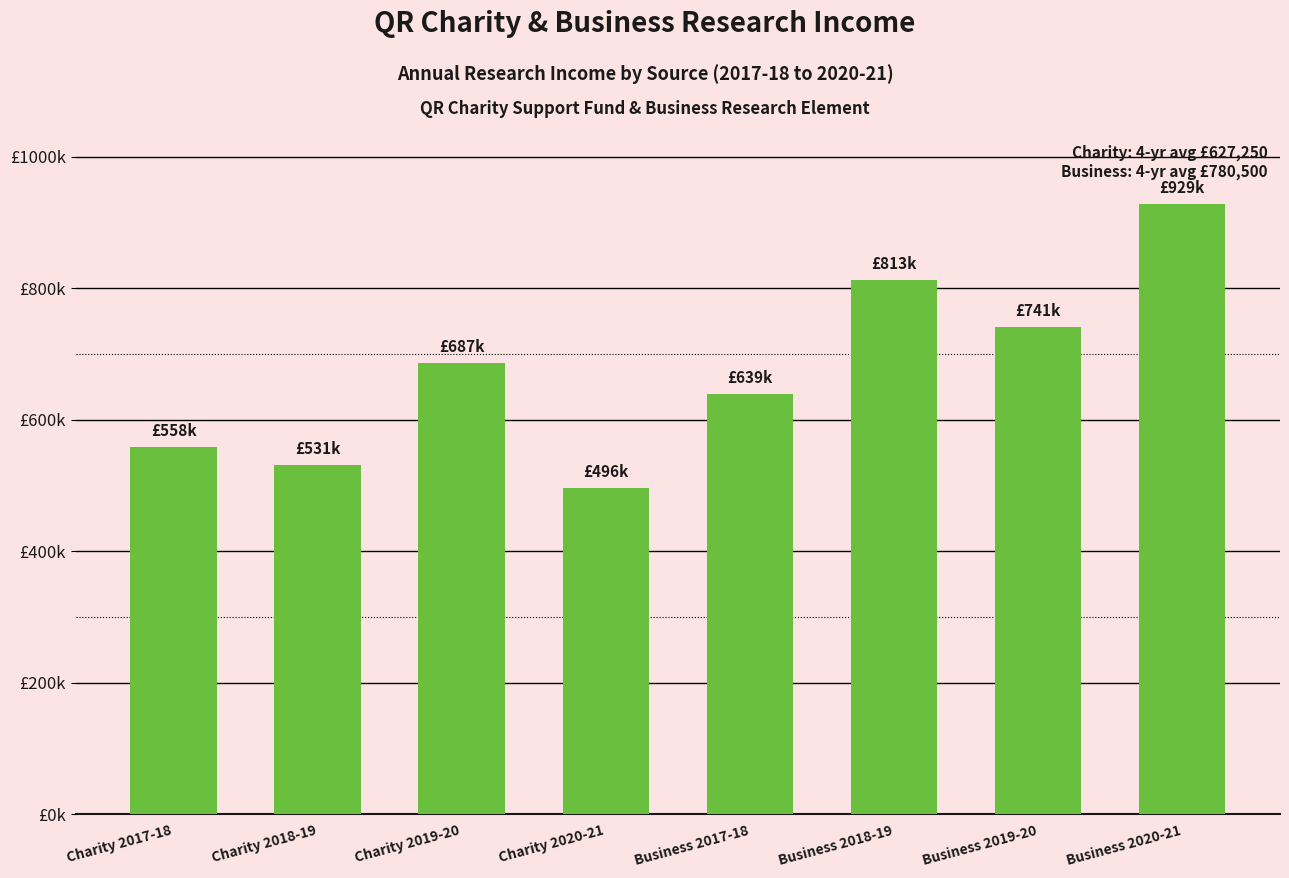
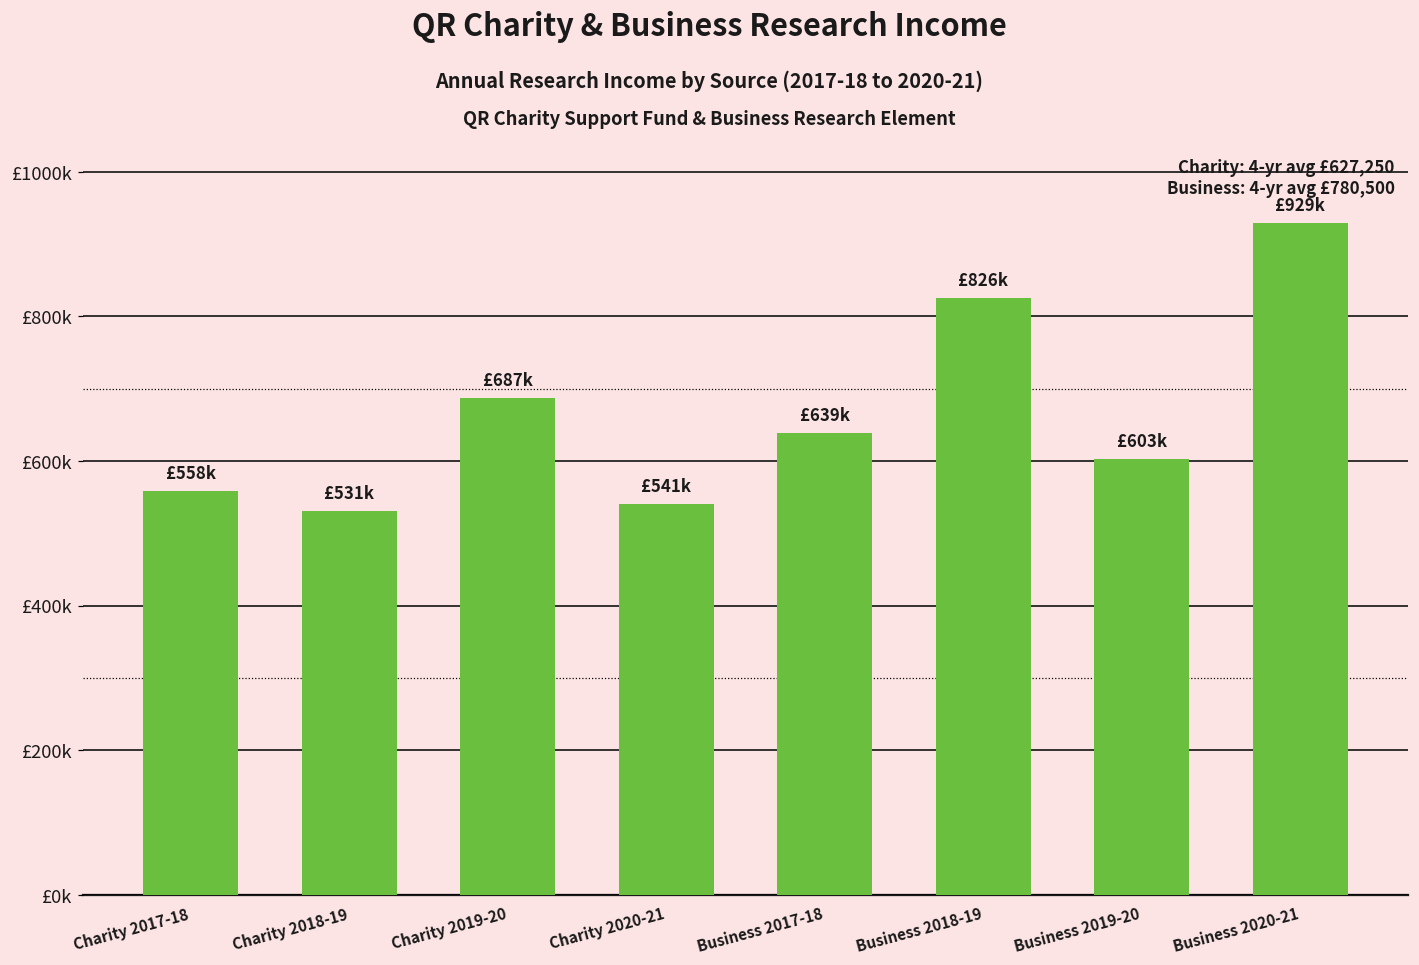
Charity 2020-21: £496k -> £541k
Business 2018-19: £813k -> £826k
Business 2019-20: £741k -> £603k
